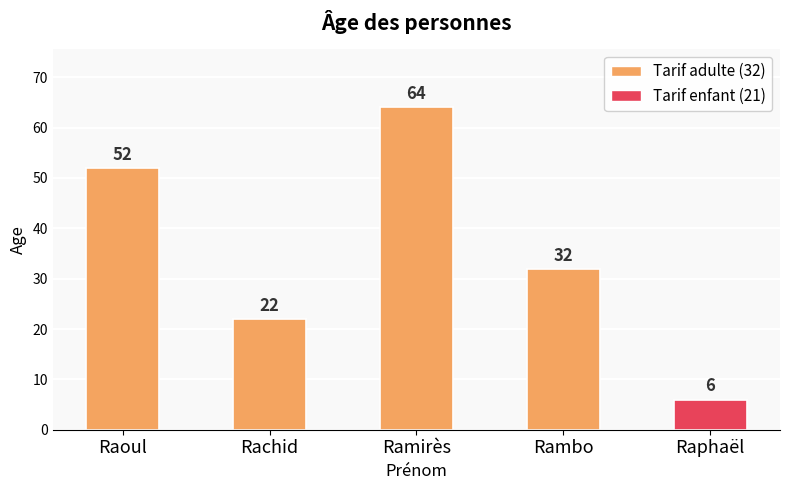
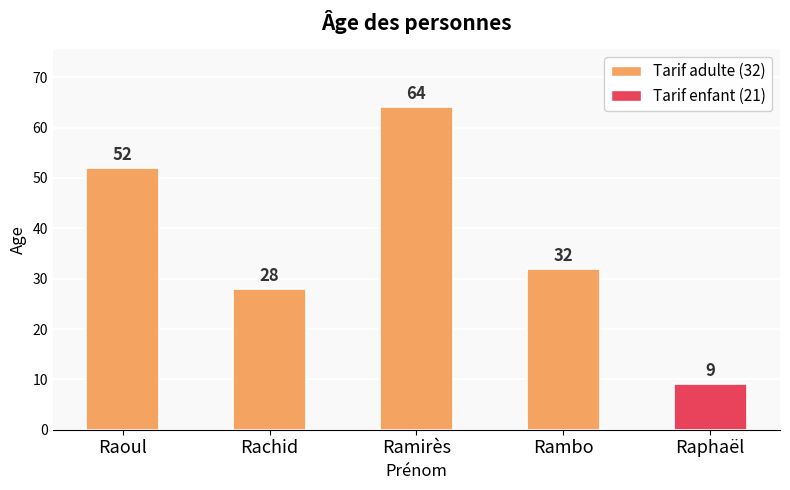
Rachid: 22 -> 28
Raphaël: 6 -> 9
